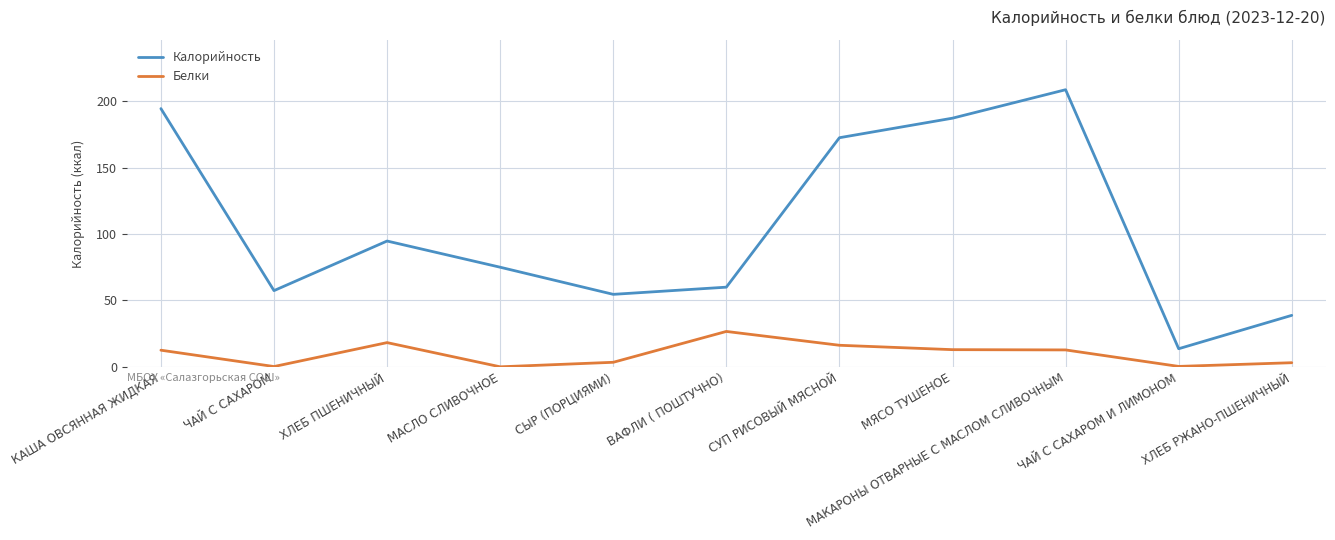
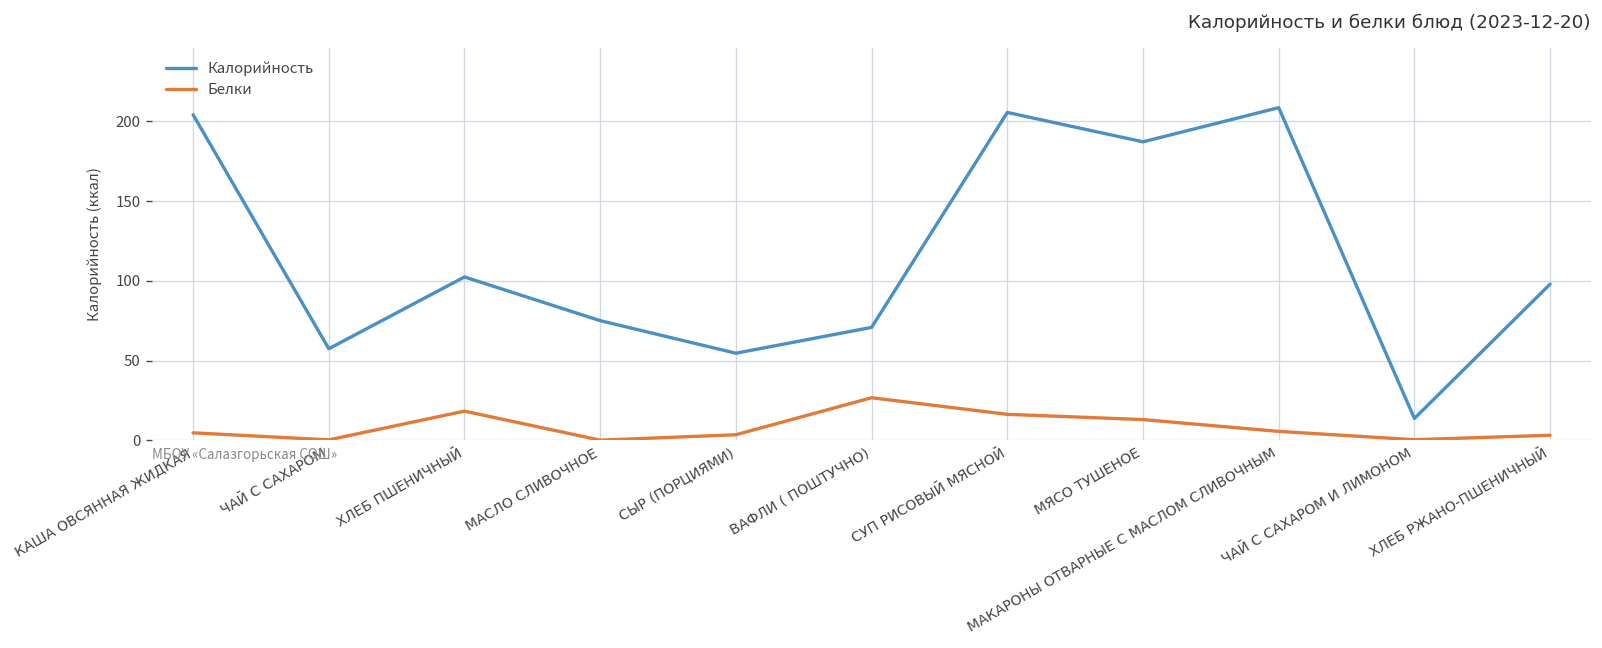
Калорийность, КАША ОВСЯННАЯ ЖИДКАЯ: 194 -> 204
Белки, КАША ОВСЯННАЯ ЖИДКАЯ: 13 -> 5
Калорийность, ХЛЕБ ПШЕНИЧНЫЙ: 95 -> 102
Калорийность, ВАФЛИ ( ПОШТУЧНО): 60 -> 71
Калорийность, СУП РИСОВЫЙ МЯСНОЙ: 172 -> 206
Белки, МАКАРОНЫ ОТВАРНЫЕ С МАСЛОМ СЛИВОЧНЫМ: 13 -> 6
Калорийность, ХЛЕБ РЖАНО-ПШЕНИЧНЫЙ: 39 -> 98
